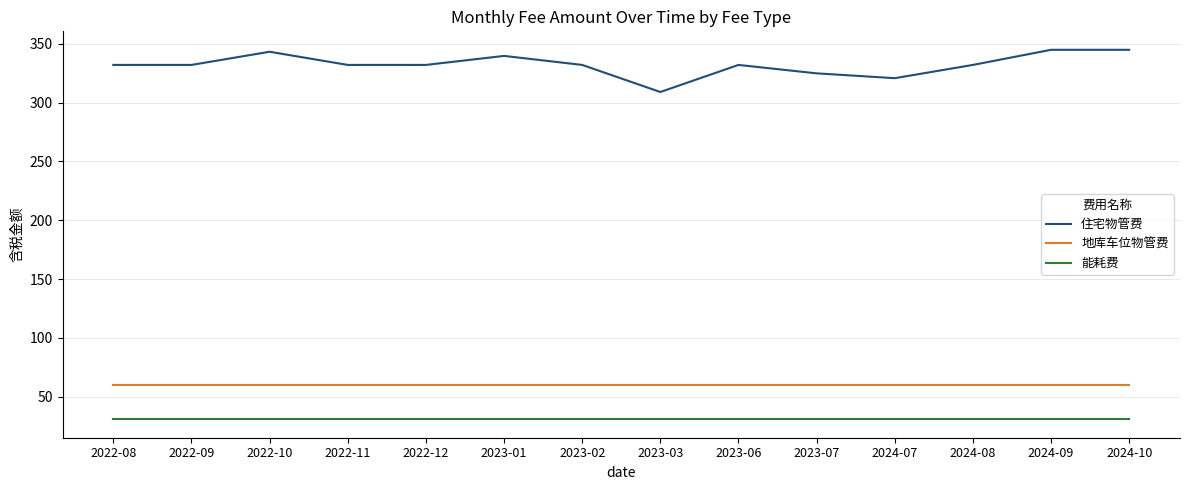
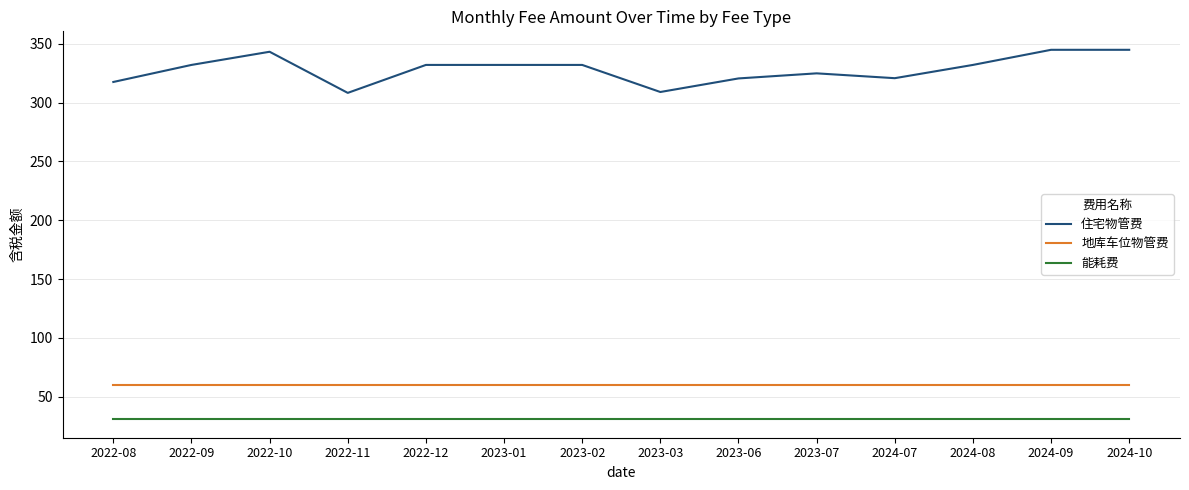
住宅物管费, 2022-08: 332 -> 318
住宅物管费, 2022-11: 332 -> 308
住宅物管费, 2023-01: 340 -> 332
住宅物管费, 2023-06: 332 -> 321
